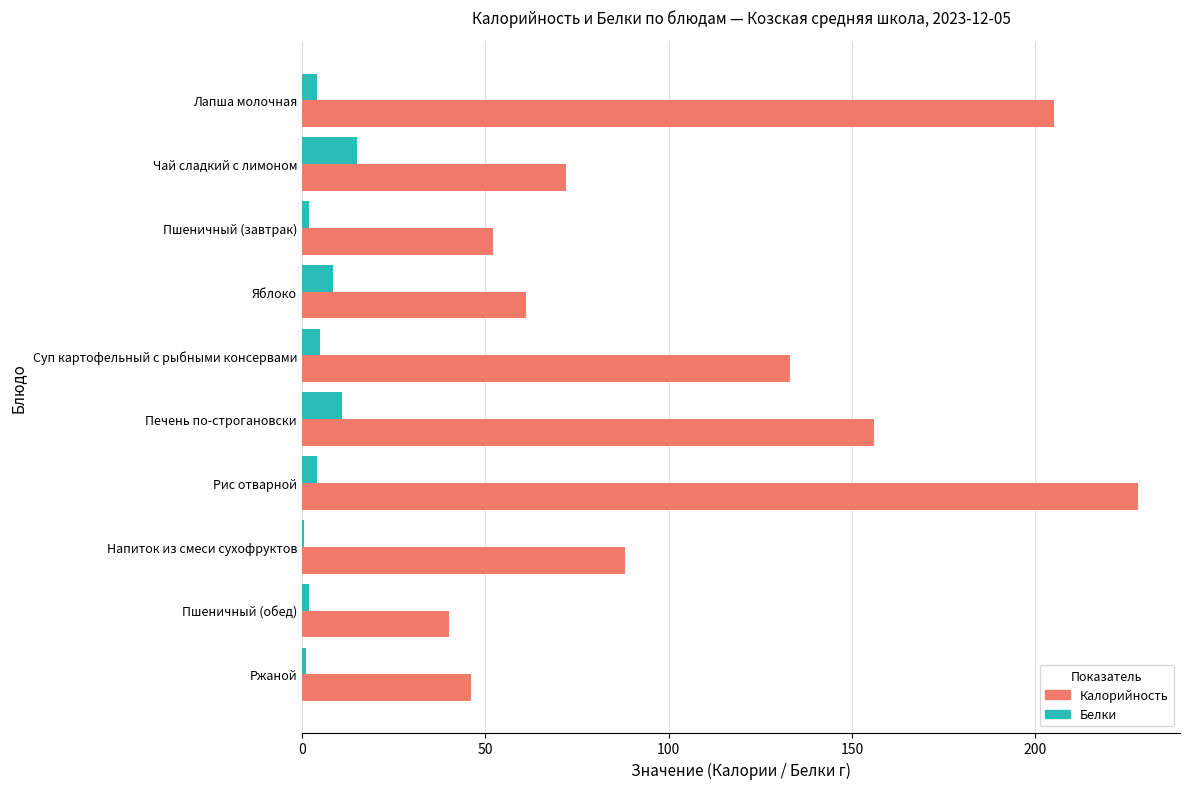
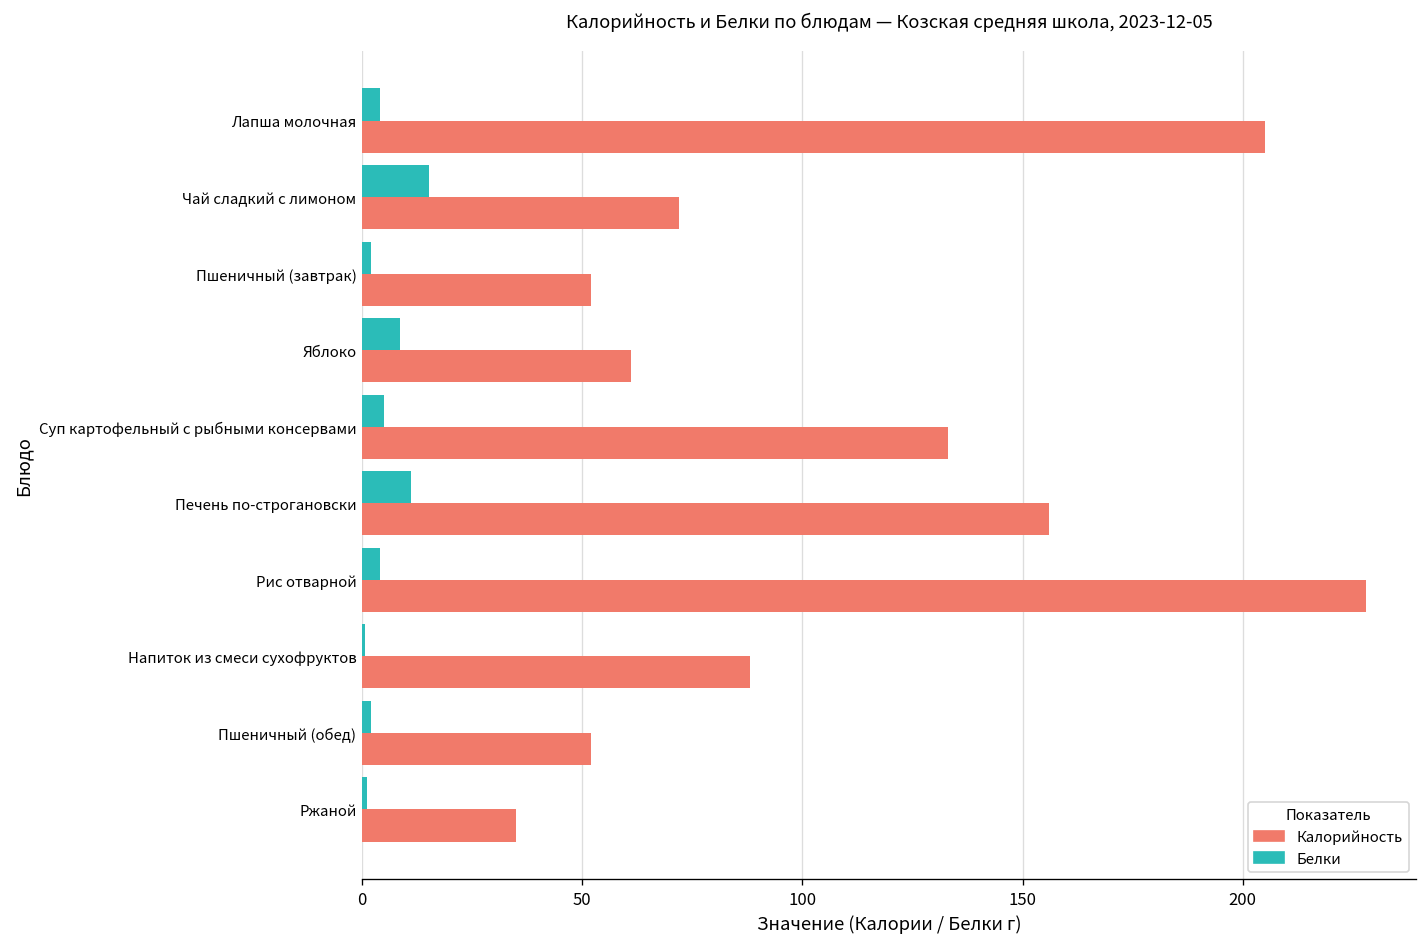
Калорийность, Пшеничный (обед): 40 -> 52
Калорийность, Ржаной: 46 -> 35
